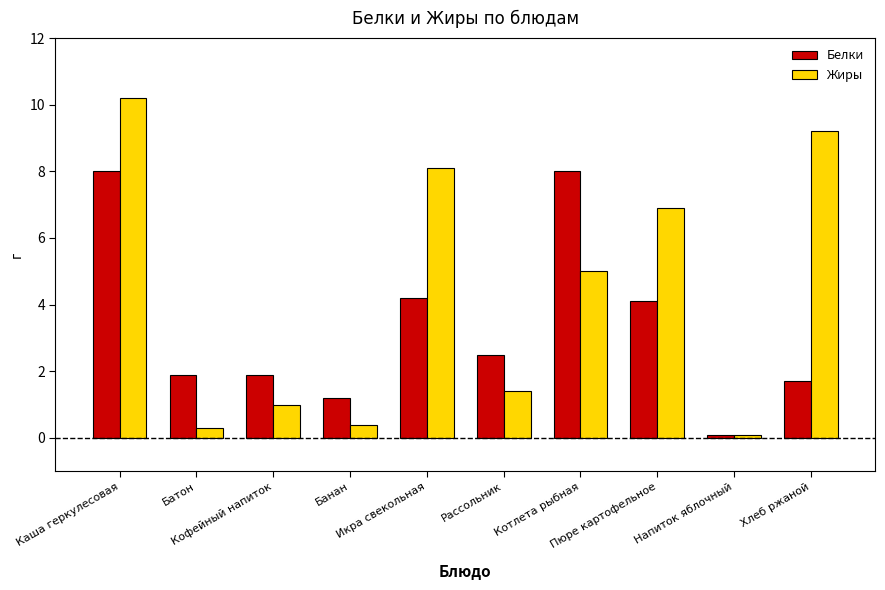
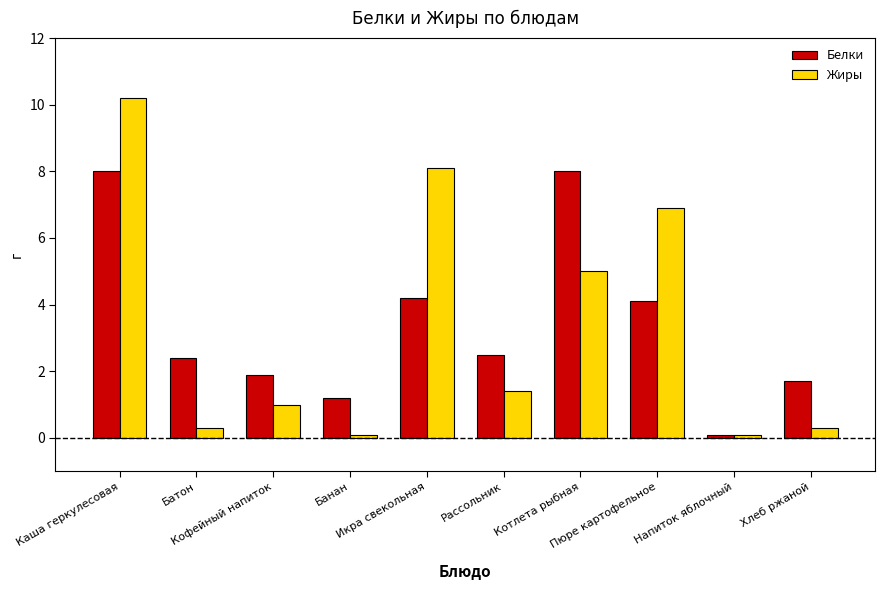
Белки, Батон: 1.9 -> 2.4
Жиры, Банан: 0.4 -> 0.1
Жиры, Хлеб ржаной: 9.2 -> 0.3
